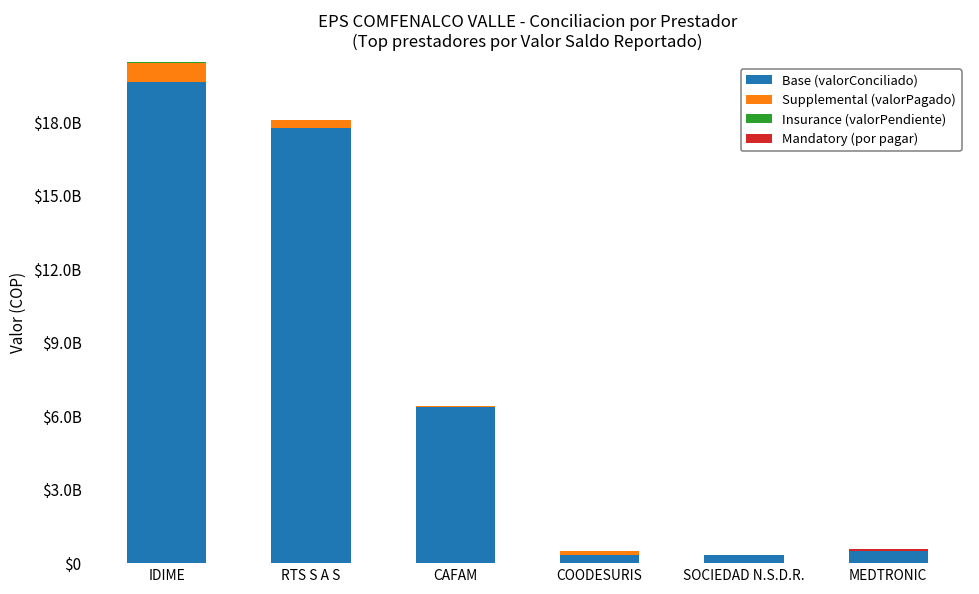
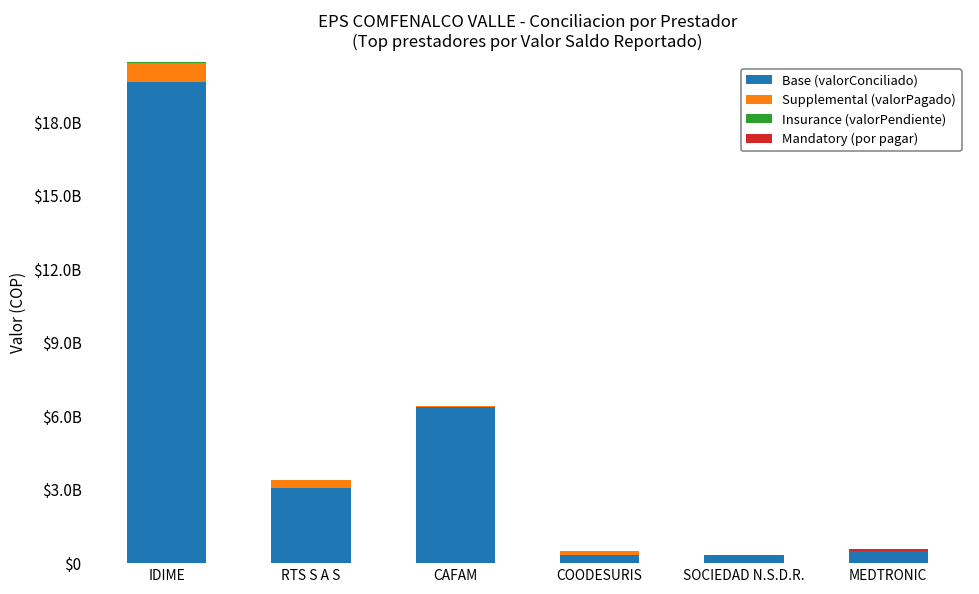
Base (valorConciliado), RTS S A S: $17800000000 -> $3100000000
